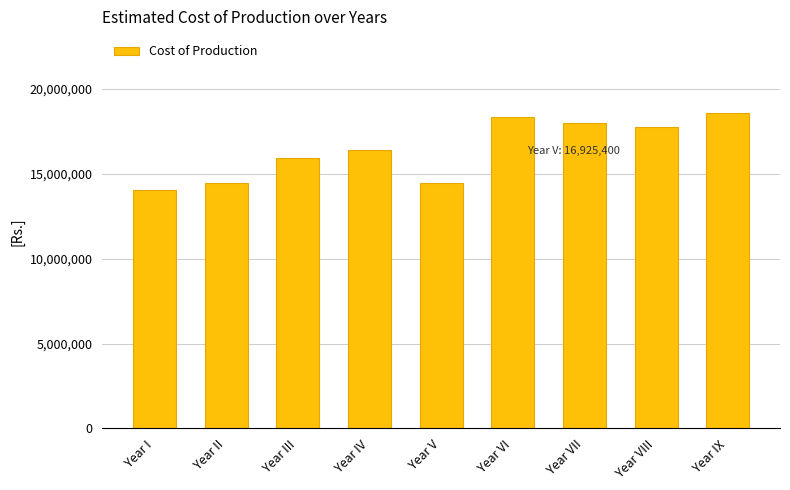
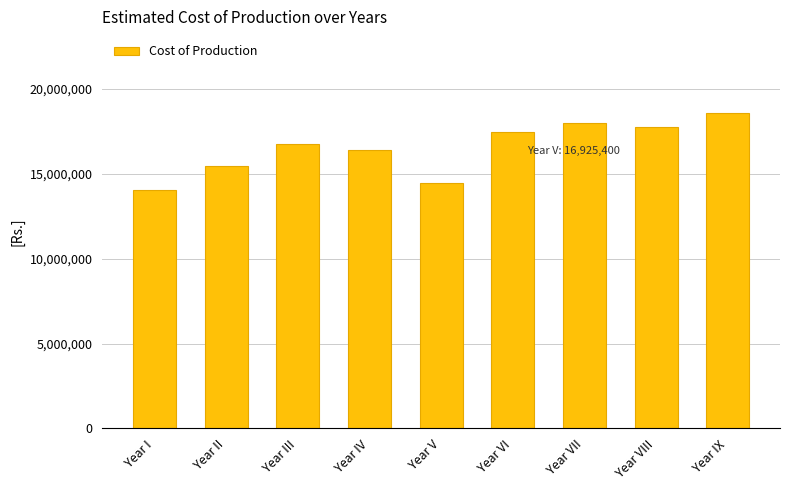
Year II: 14,500,000 -> 15,500,000
Year III: 15,900,000 -> 16,700,000
Year VI: 18,400,000 -> 17,400,000
